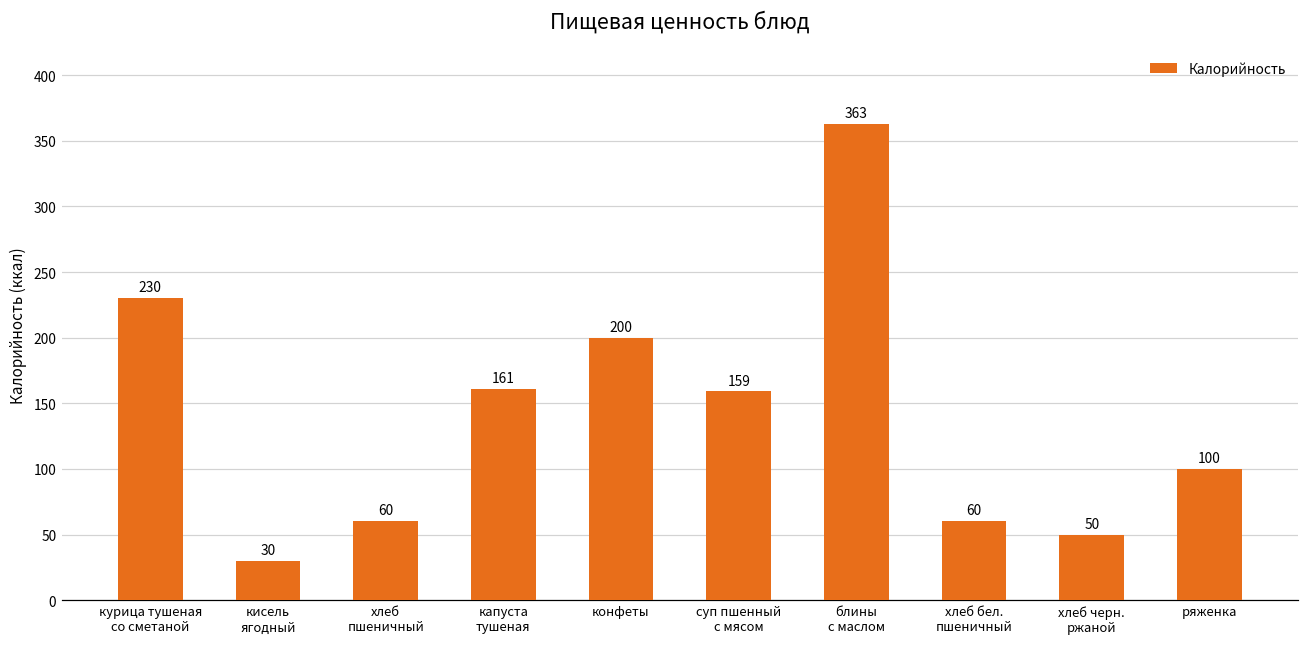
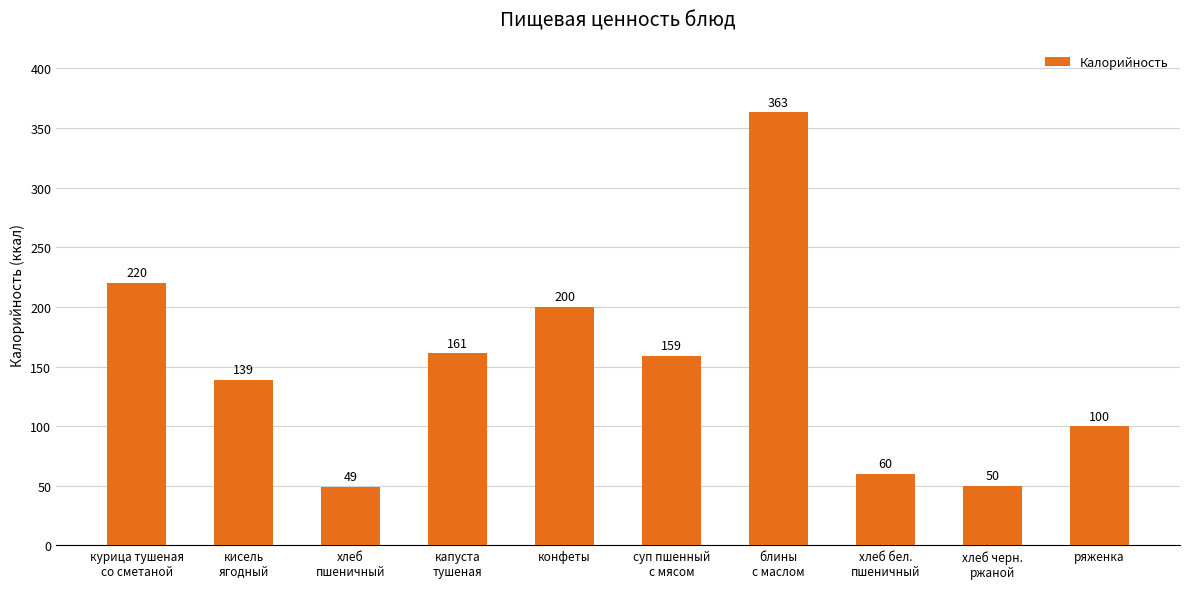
курица тушеная со сметаной: 230 -> 220
кисель ягодный: 30 -> 139
хлеб пшеничный: 60 -> 49
